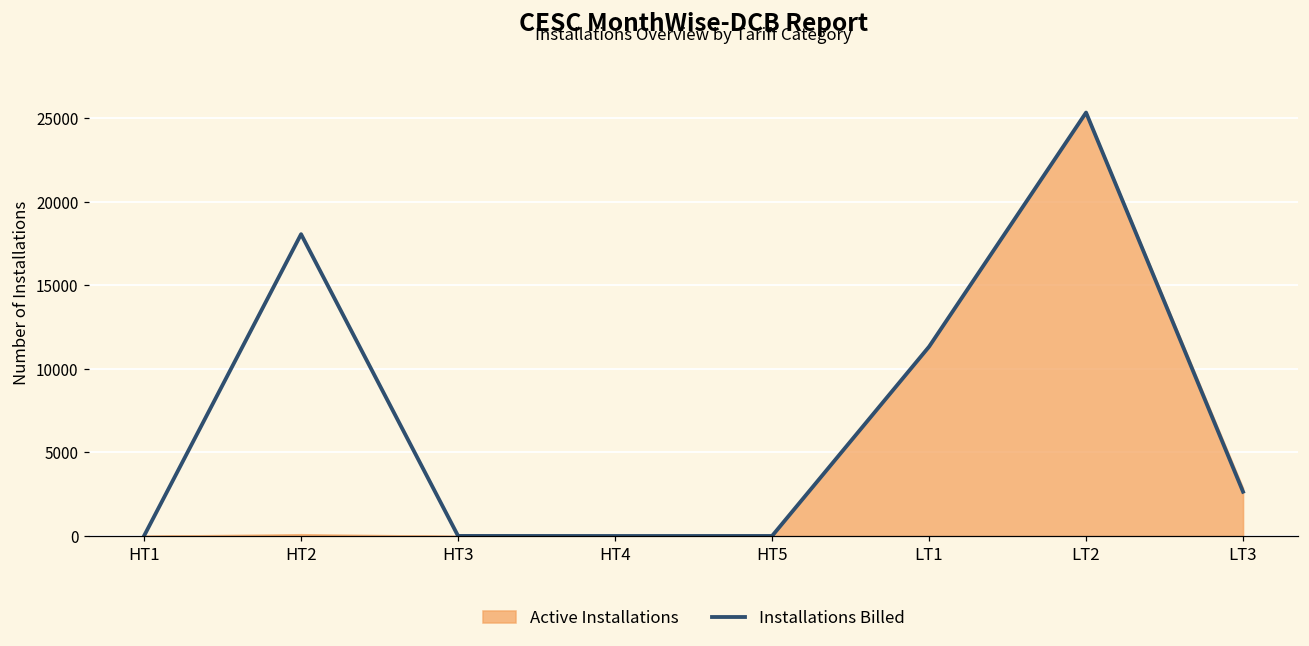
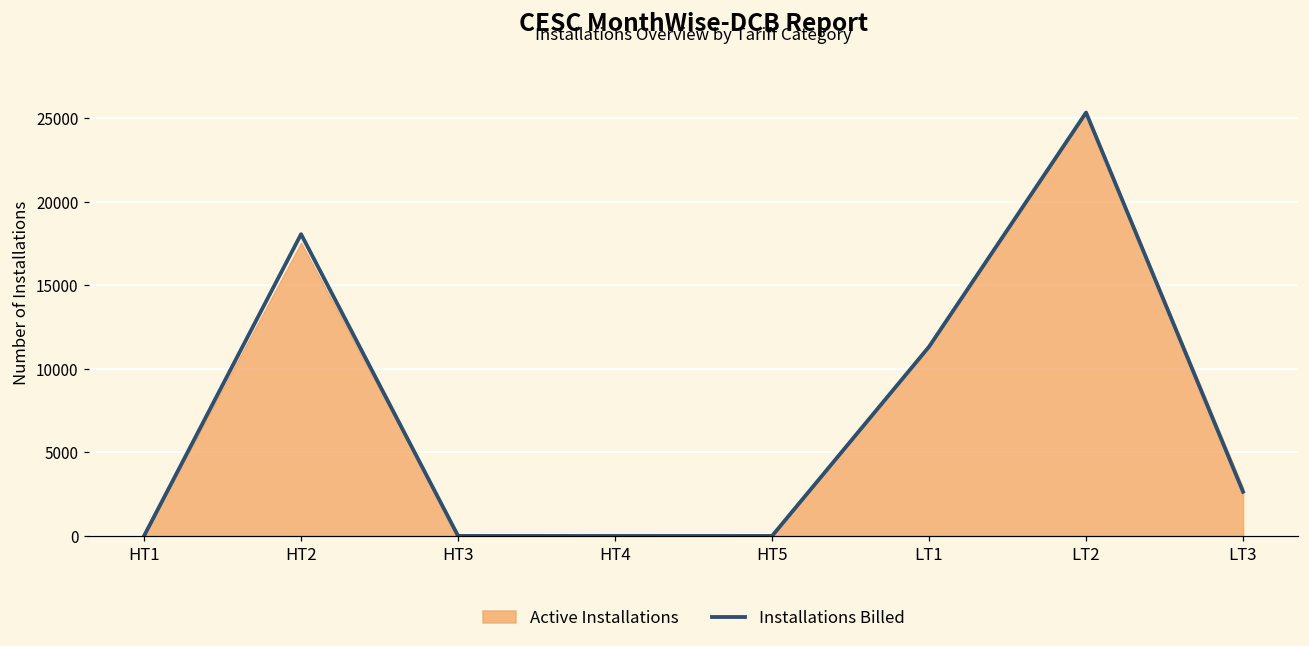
Active Installations, HT2: 100 -> 17600
